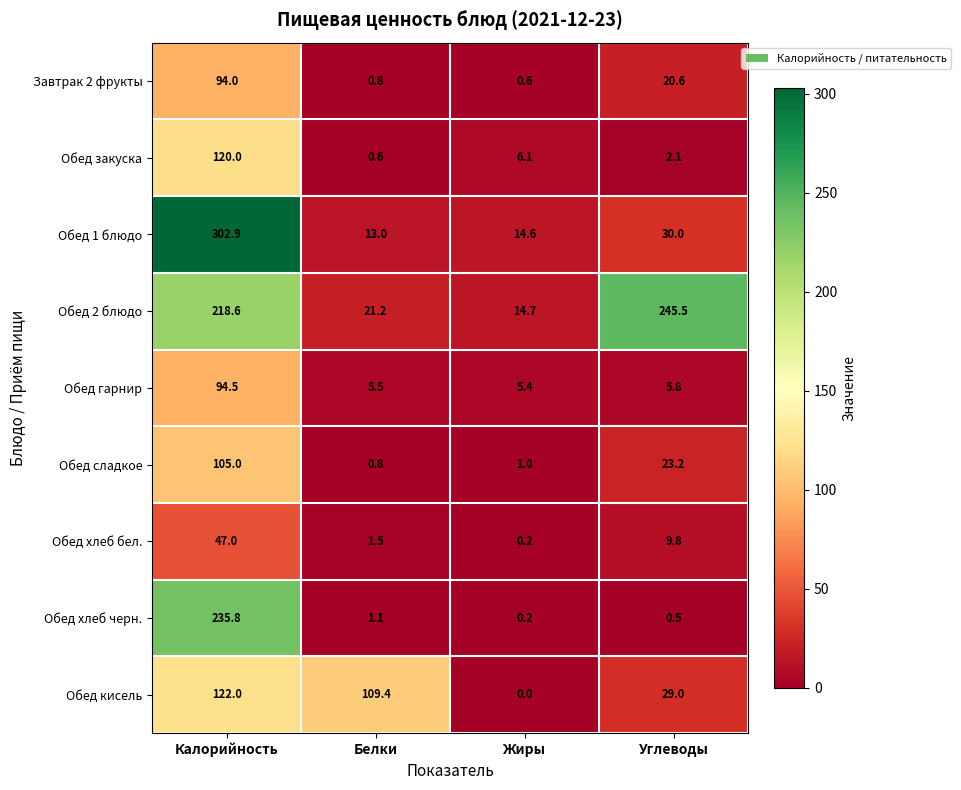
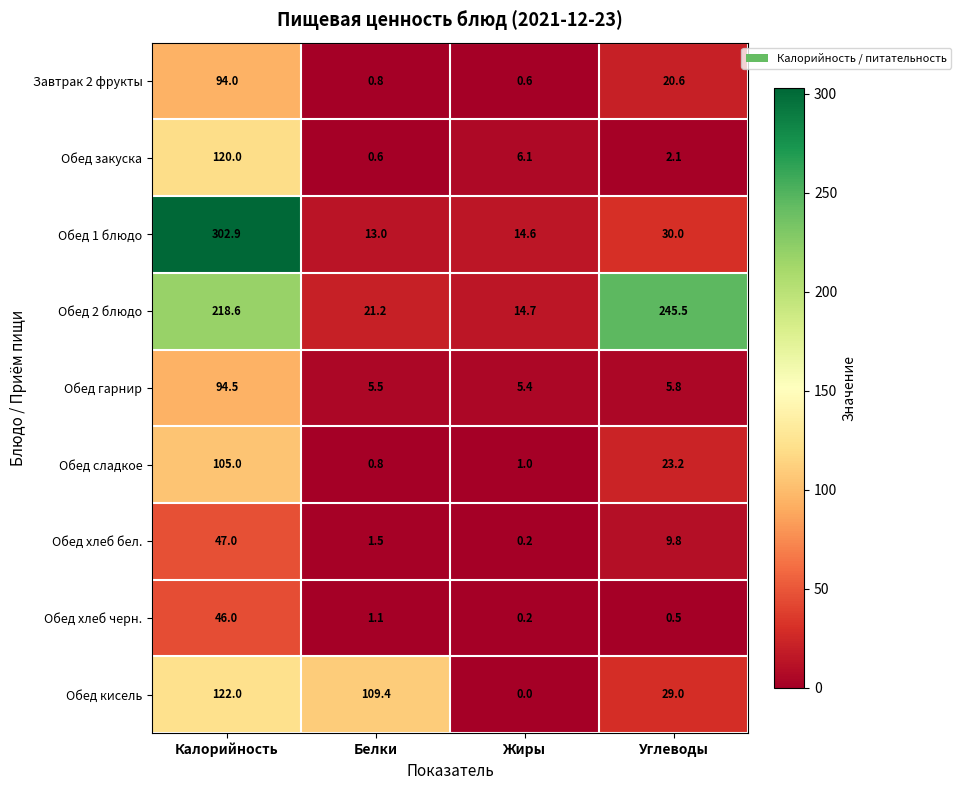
Обед хлеб черн., Калорийность: 235.8 -> 46.0
